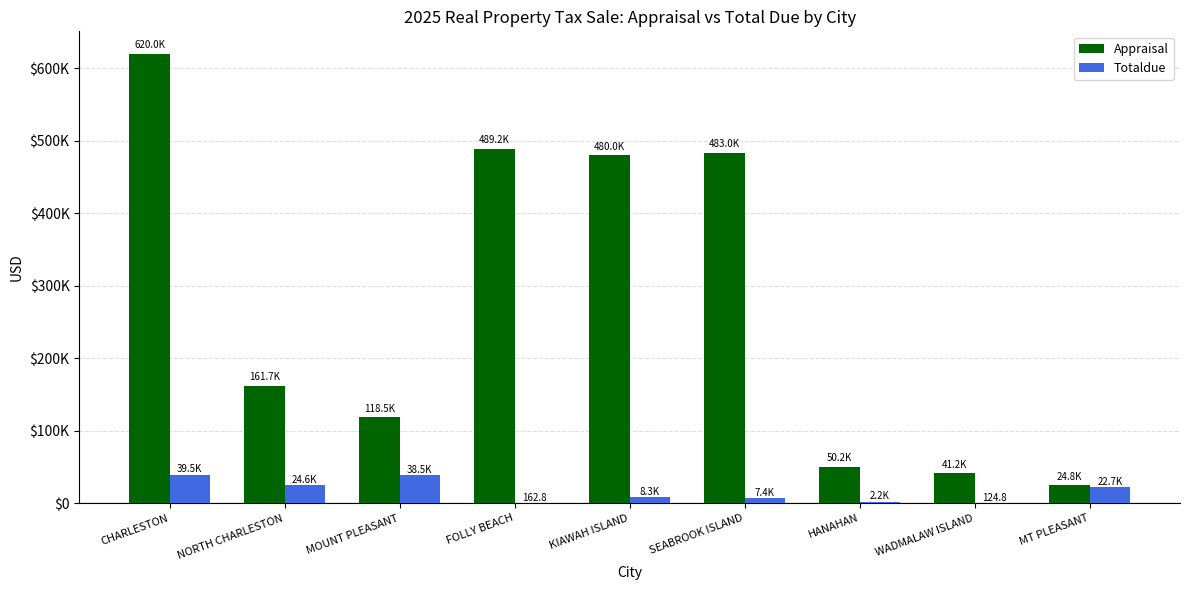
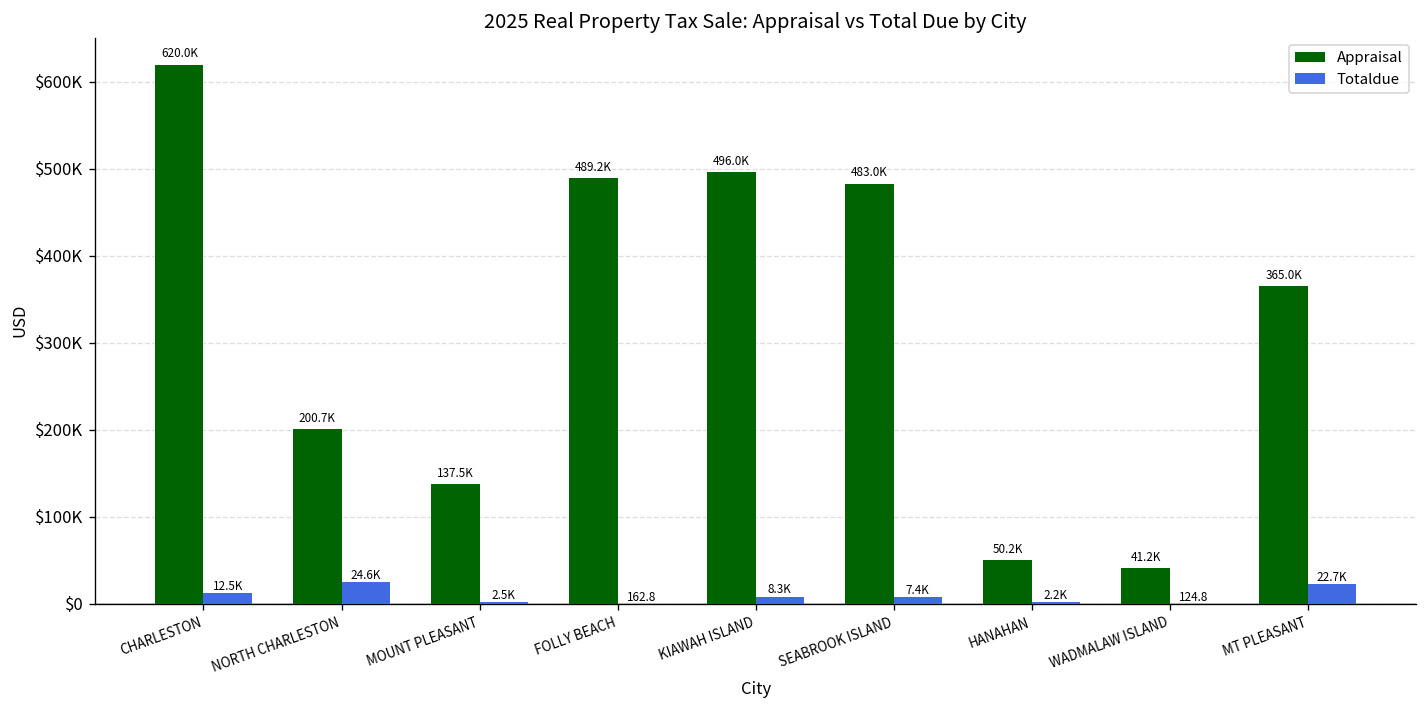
Totaldue, CHARLESTON: 39.5K -> 12.5K
Appraisal, NORTH CHARLESTON: 161.7K -> 200.7K
Appraisal, MOUNT PLEASANT: 118.5K -> 137.5K
Totaldue, MOUNT PLEASANT: 38.5K -> 2.5K
Appraisal, KIAWAH ISLAND: 480.0K -> 496.0K
Appraisal, MT PLEASANT: 24.8K -> 365.0K
